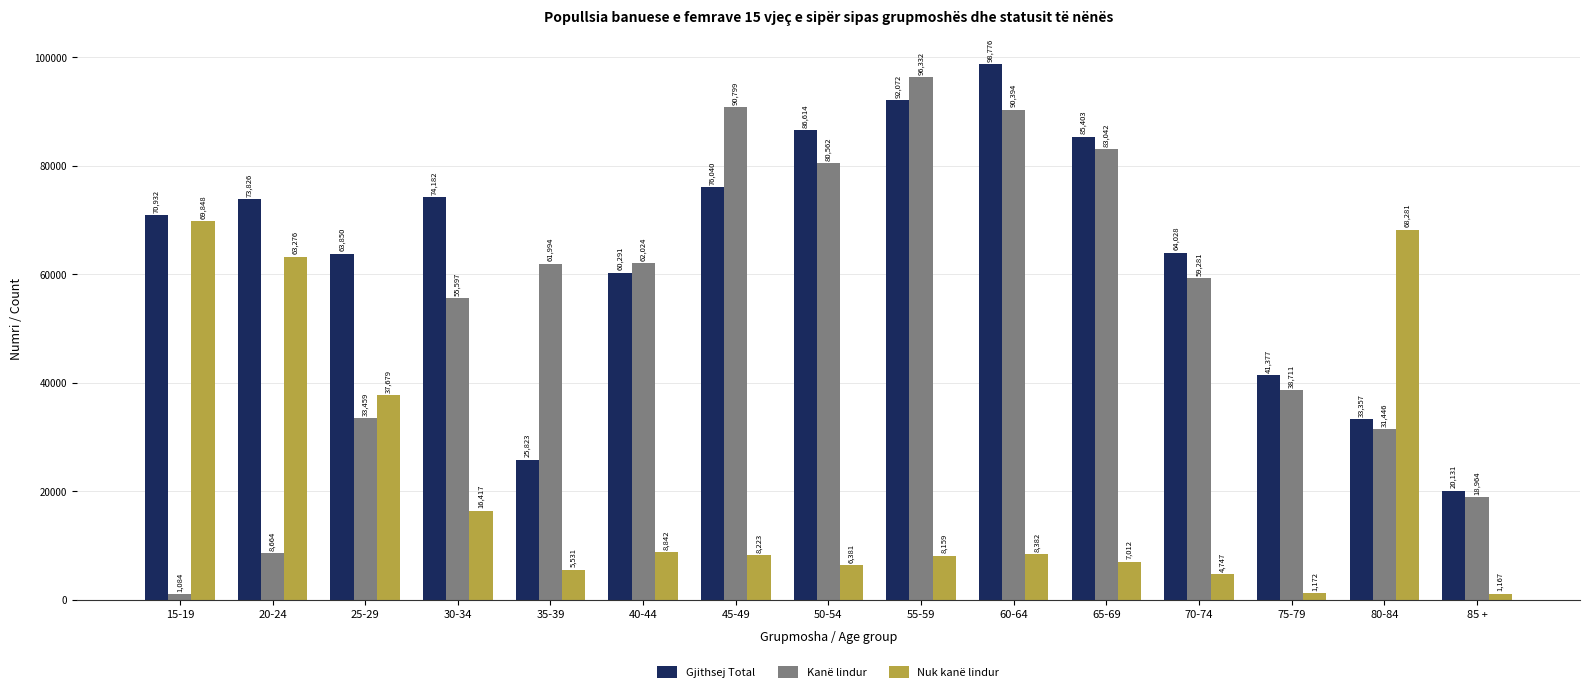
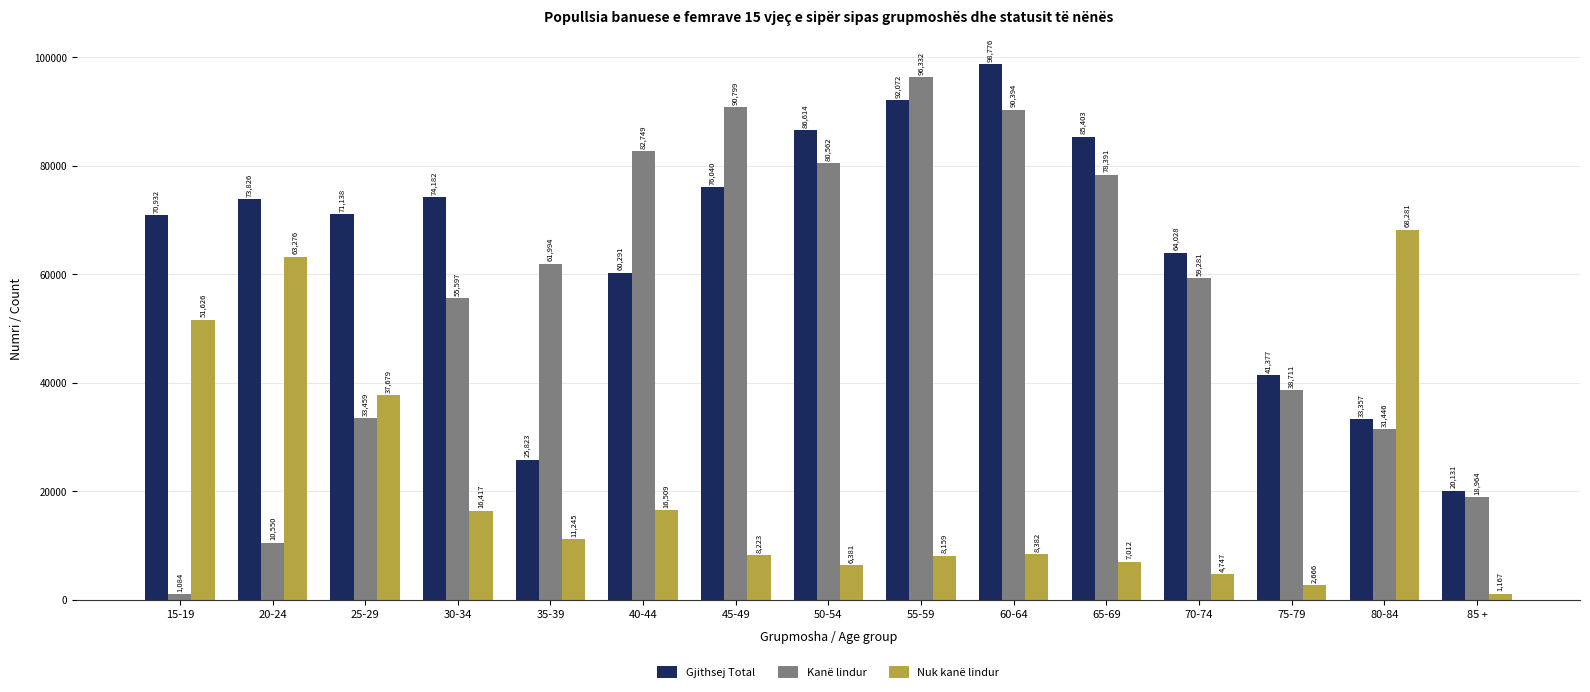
Nuk kanë lindur, 15-19: 69,848 -> 51,626
Kanë lindur, 20-24: 8,664 -> 10,550
Gjithsej Total, 25-29: 63,850 -> 71,138
Nuk kanë lindur, 35-39: 5,531 -> 11,245
Kanë lindur, 40-44: 62,024 -> 82,749
Nuk kanë lindur, 40-44: 8,842 -> 16,509
Kanë lindur, 65-69: 83,042 -> 78,391
Nuk kanë lindur, 75-79: 1,172 -> 2,666
